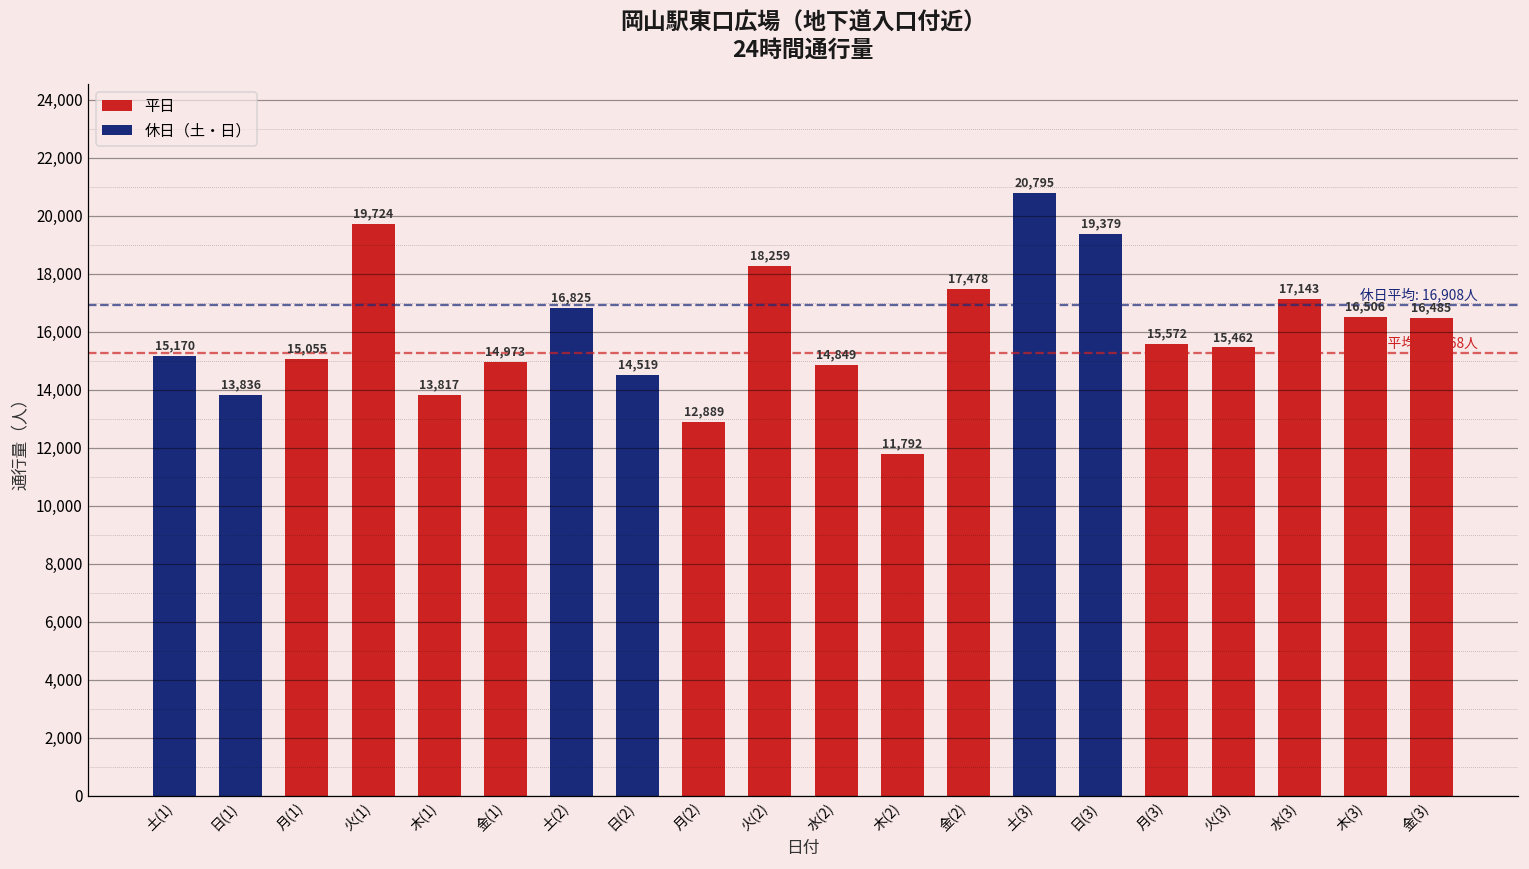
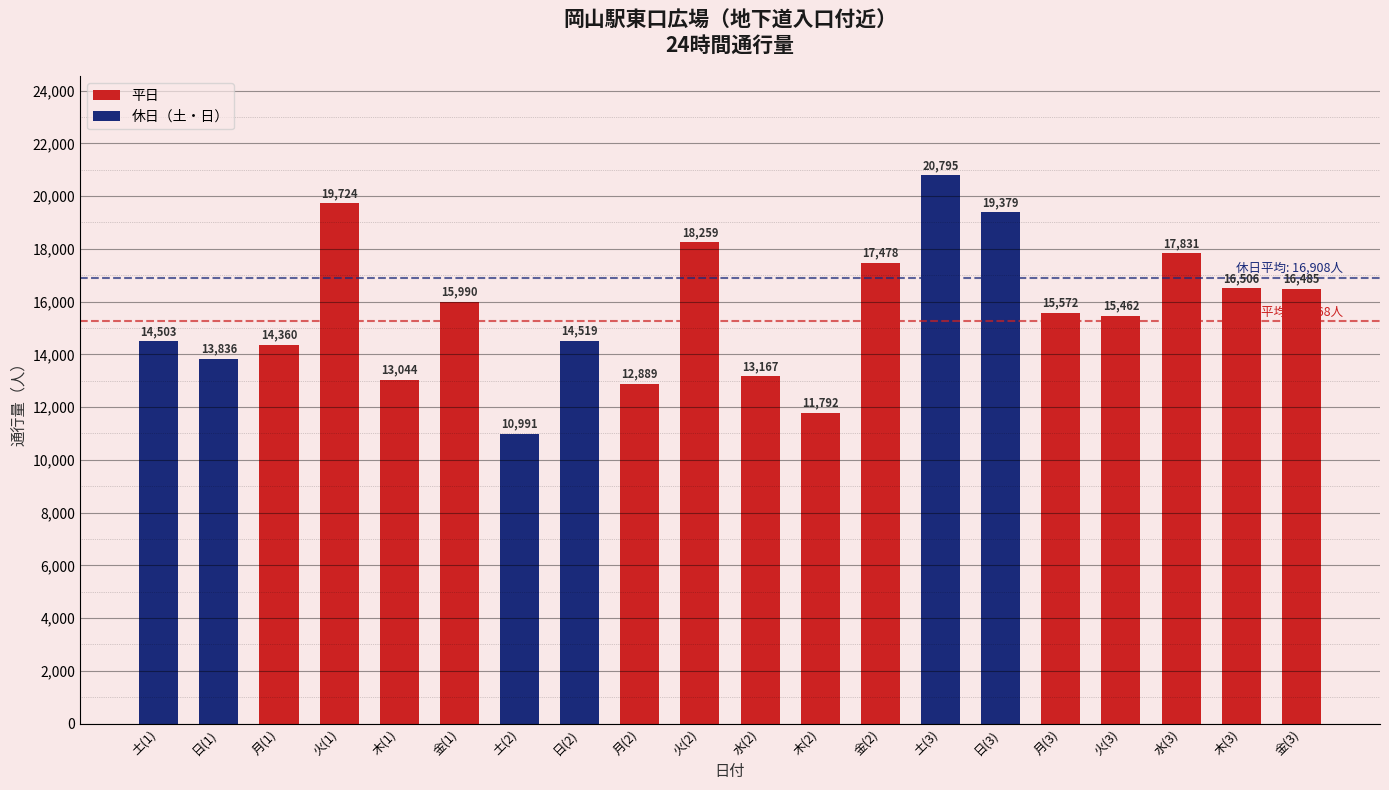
土(1): 15,170 -> 14,503
月(1): 15,055 -> 14,360
木(1): 13,817 -> 13,044
金(1): 14,973 -> 15,990
土(2): 16,825 -> 10,991
水(2): 14,849 -> 13,167
水(3): 17,143 -> 17,831
